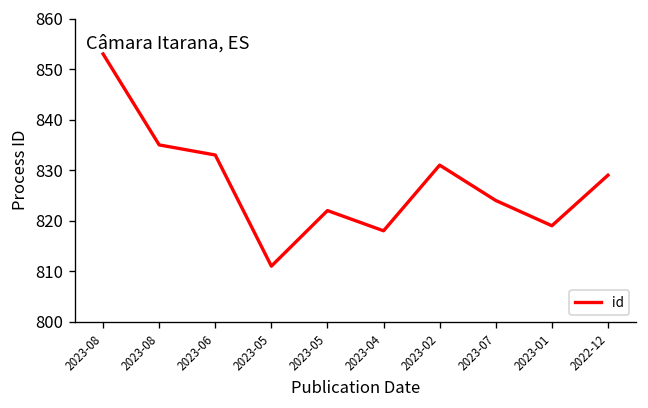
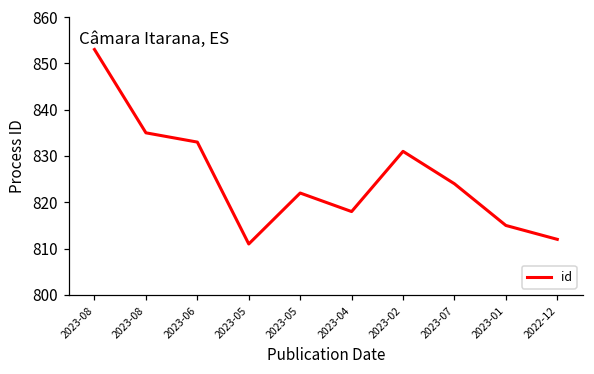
2023-01: 819 -> 815
2022-12: 829 -> 812
